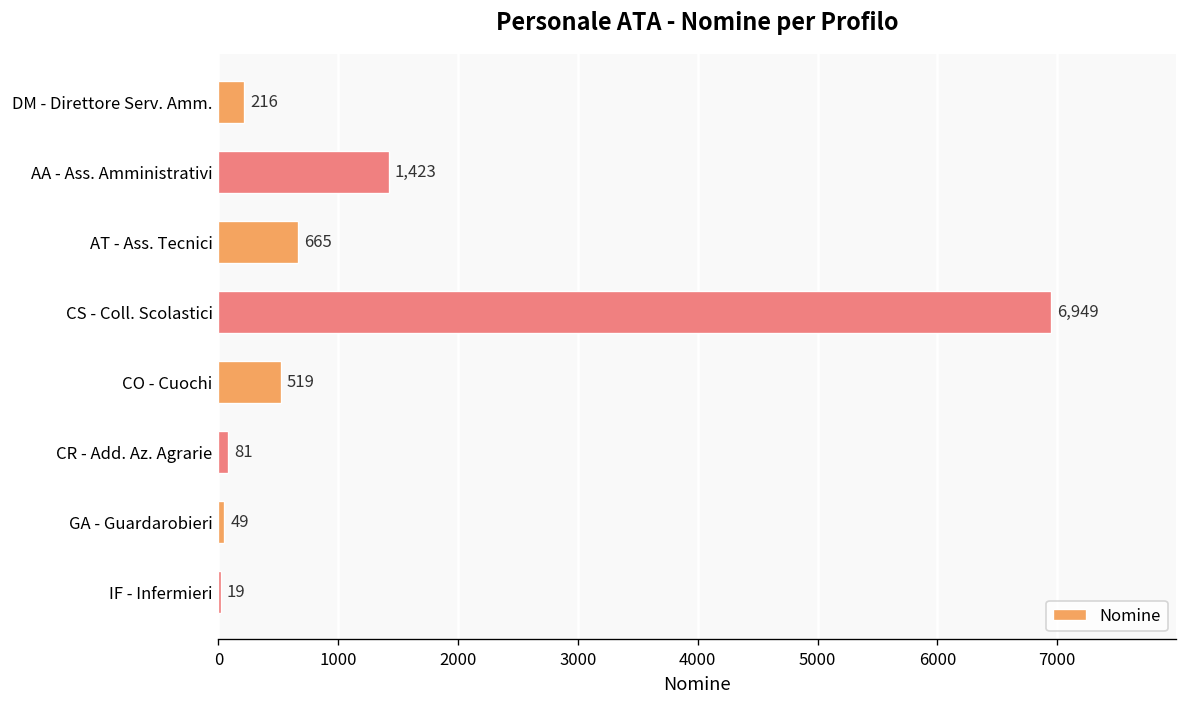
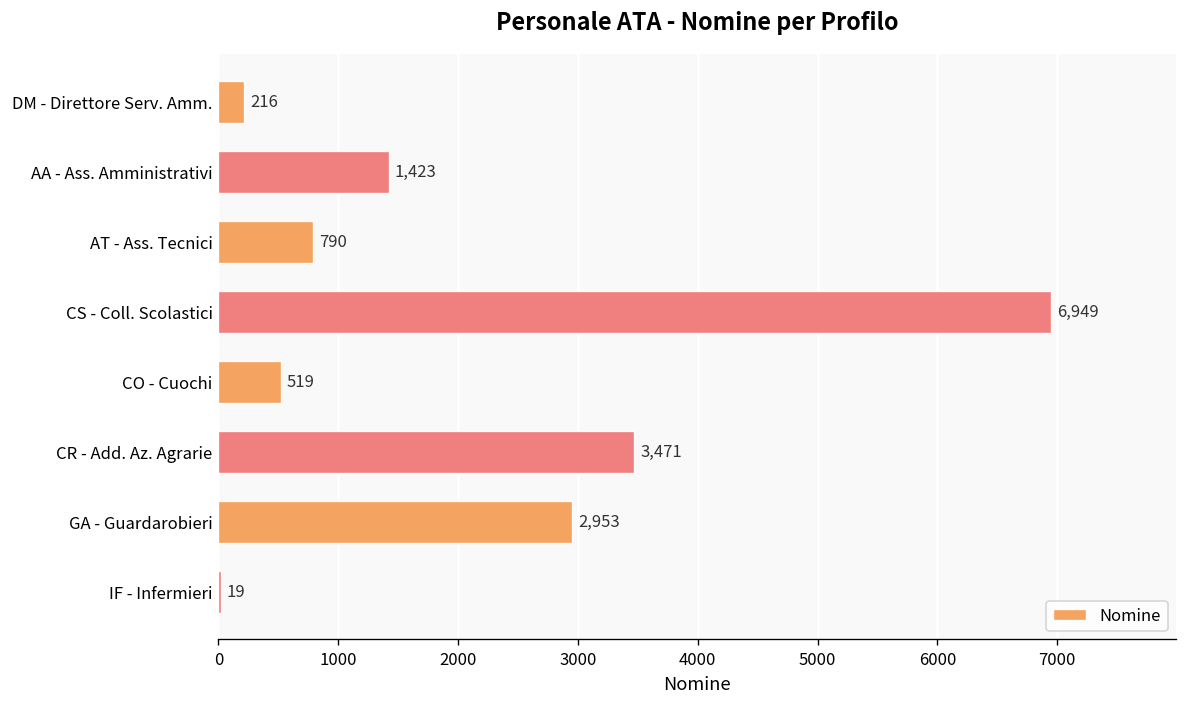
AT - Ass. Tecnici: 665 -> 790
CR - Add. Az. Agrarie: 81 -> 3,471
GA - Guardarobieri: 49 -> 2,953
